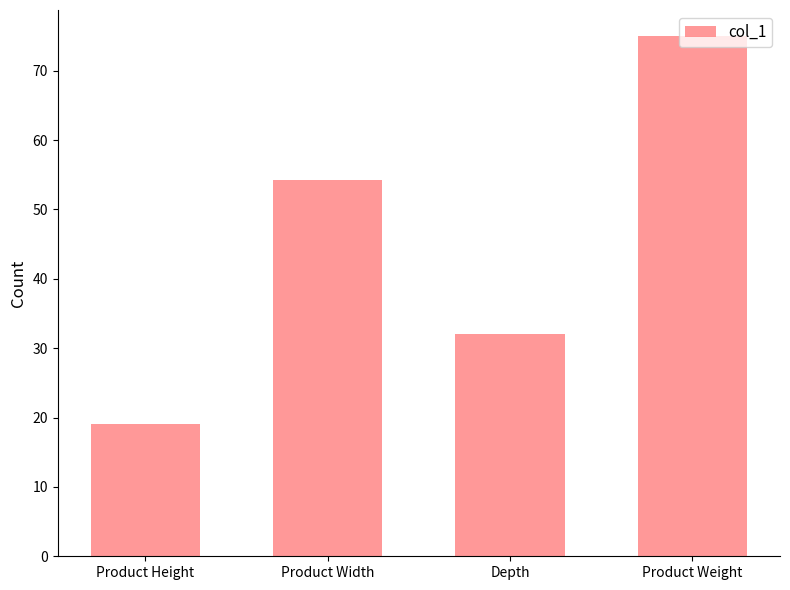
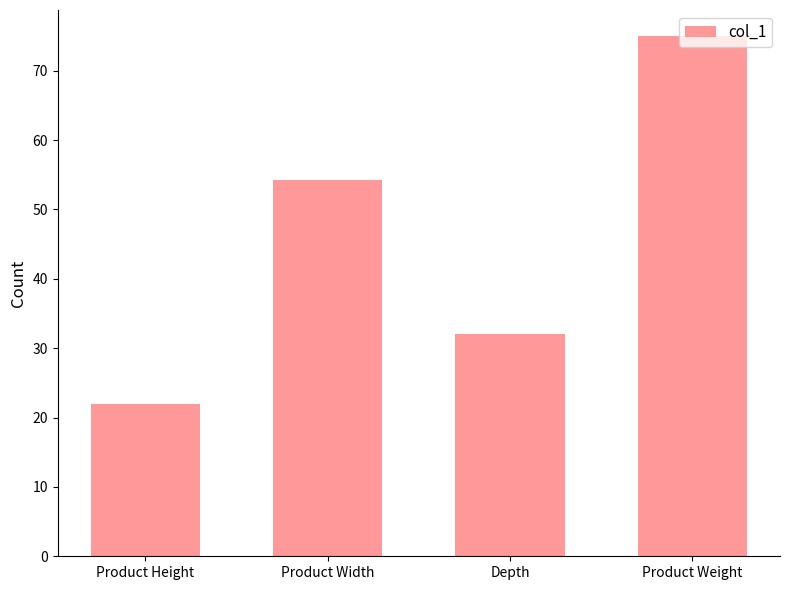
Product Height: 19 -> 22
